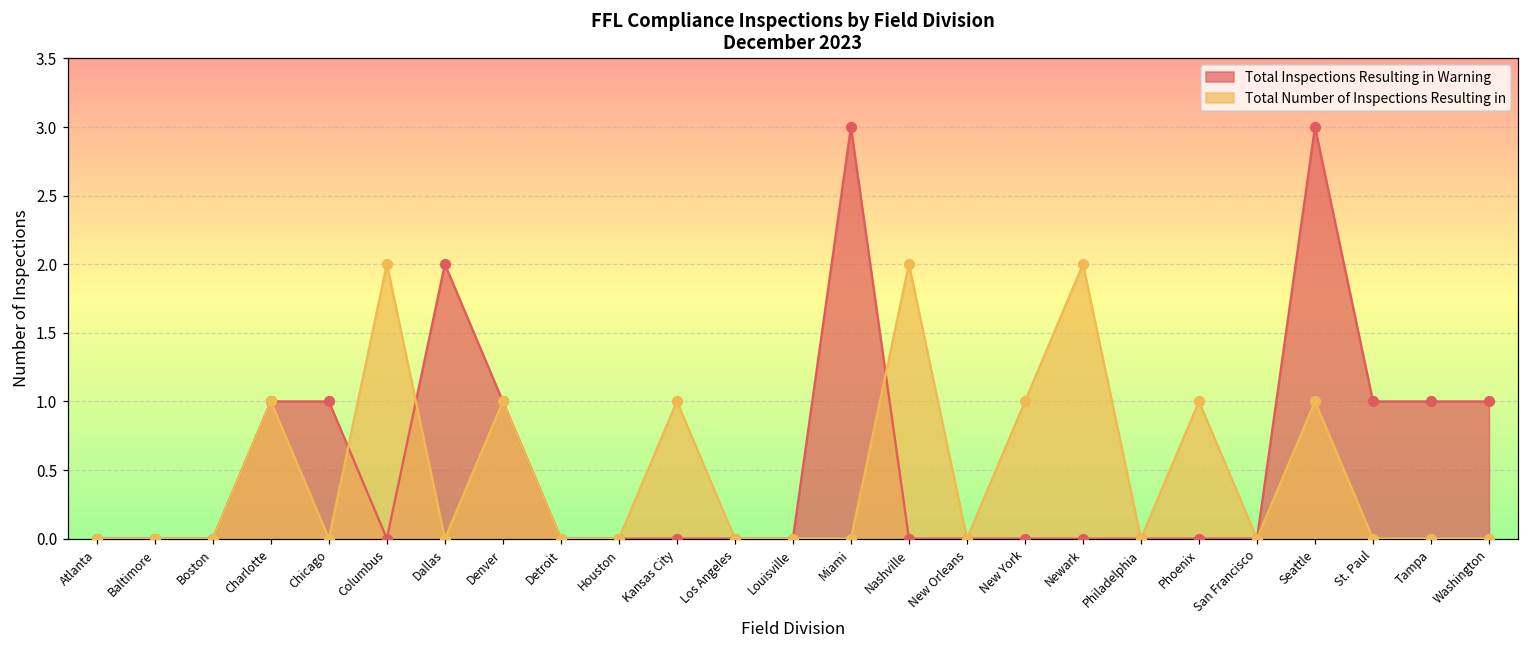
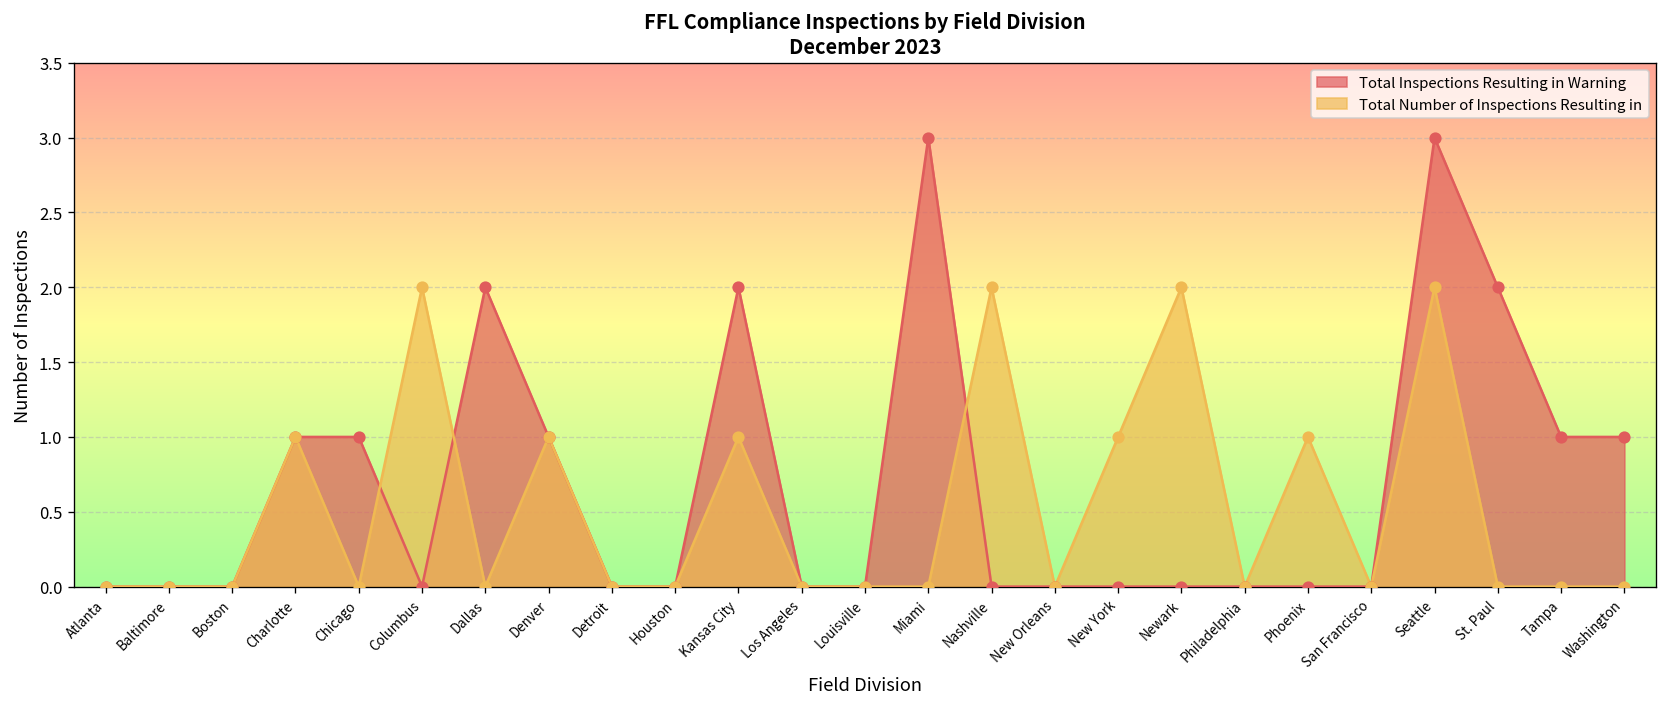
Total Inspections Resulting in Warning, Kansas City: 0 -> 2
Total Number of Inspections Resulting in, Seattle: 1 -> 2
Total Inspections Resulting in Warning, St. Paul: 1 -> 2
